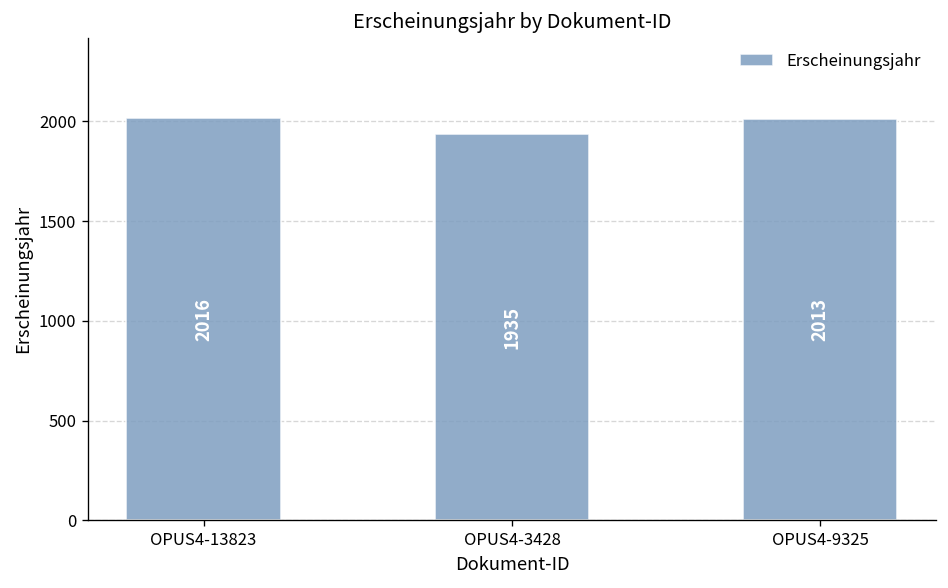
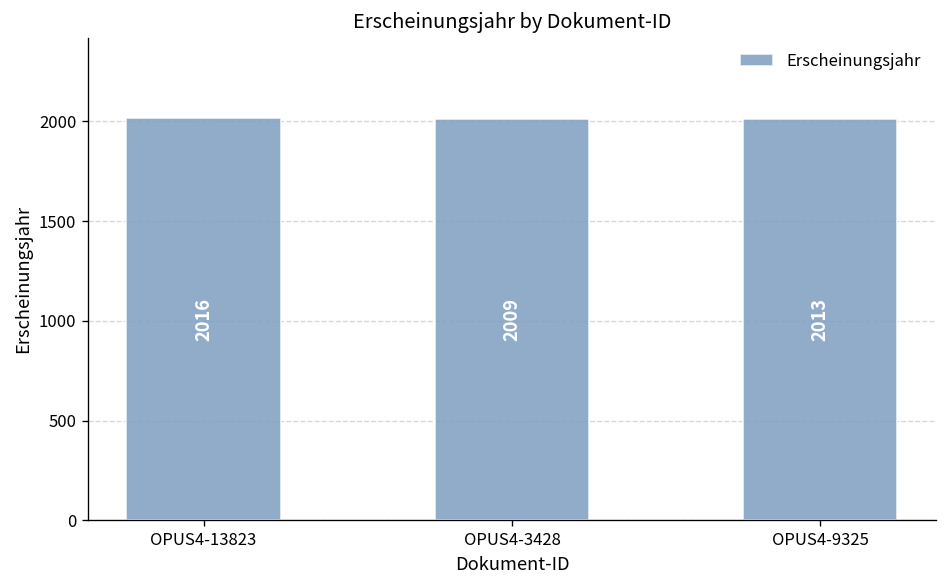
OPUS4-3428: 1935 -> 2009
